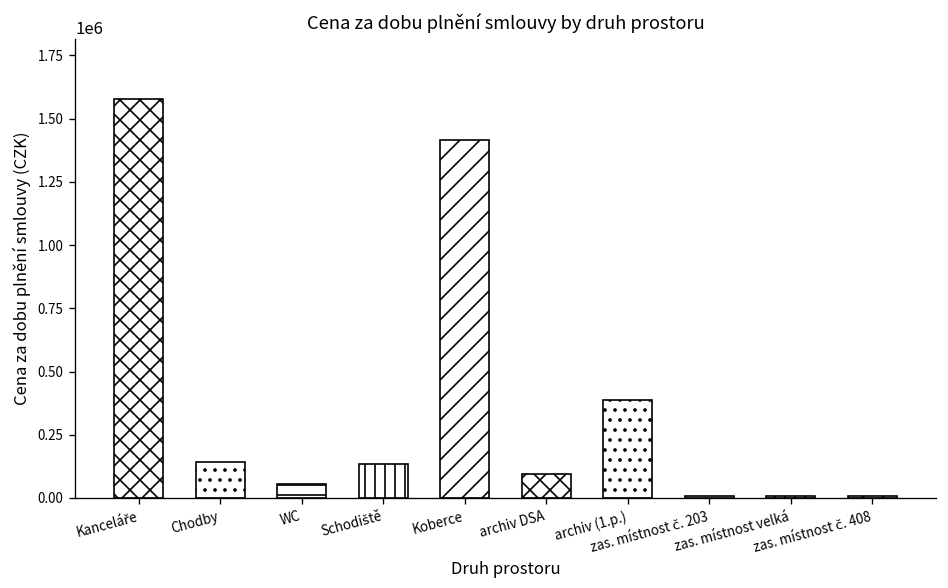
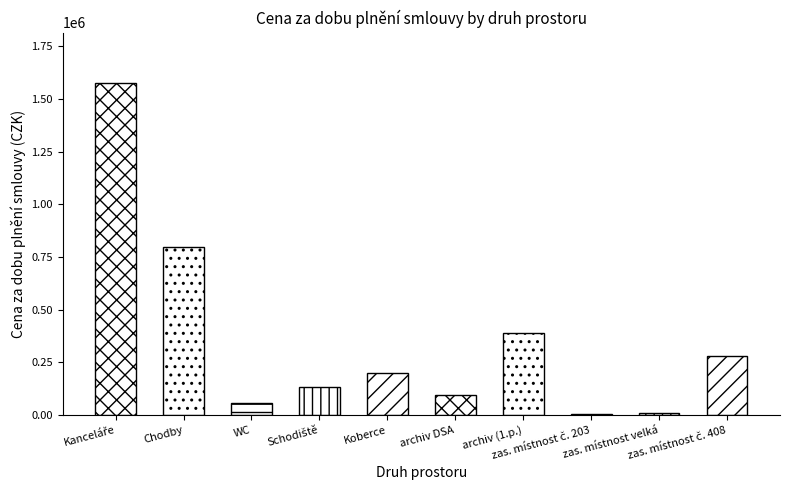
Chodby: 140000 -> 800000
Koberce: 1420000 -> 200000
zas. místnost č. 408: 10000 -> 280000
